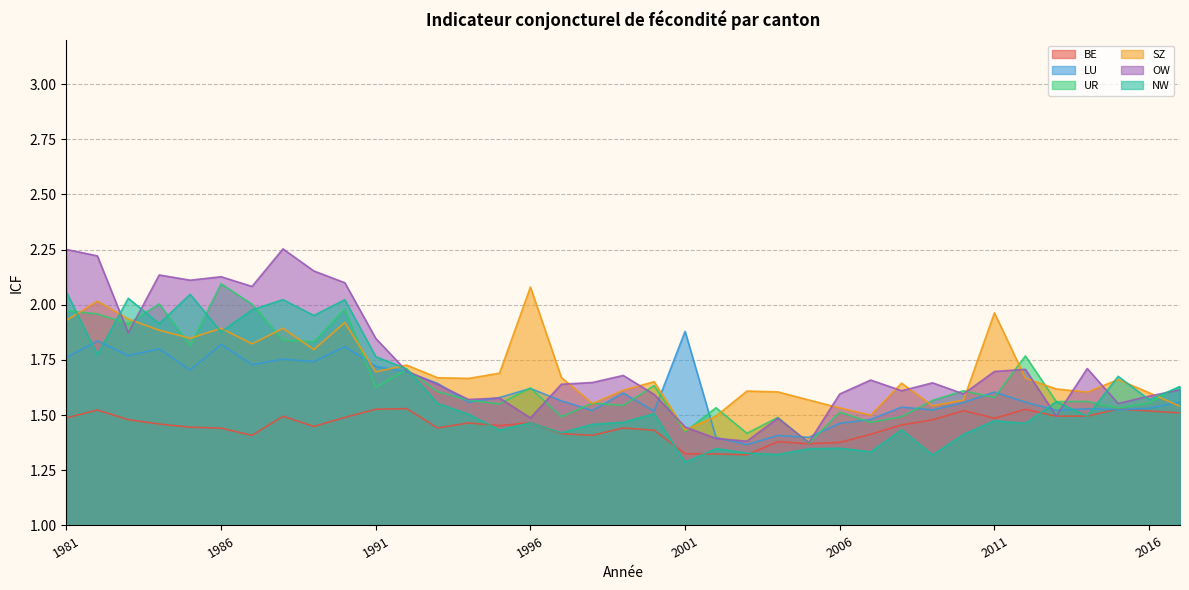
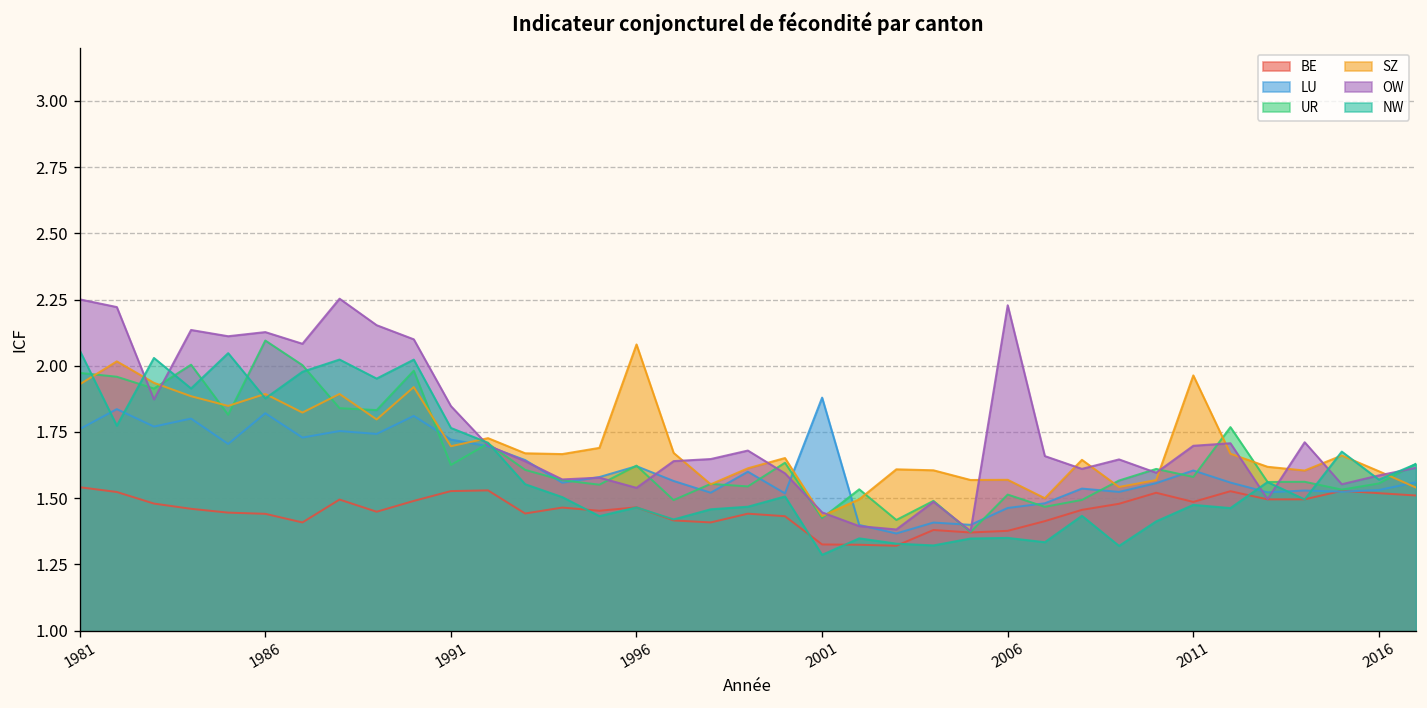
BE, 1981: 1.49 -> 1.54
OW, 1996: 1.49 -> 1.54
SZ, 2006: 1.53 -> 1.57
OW, 2006: 1.60 -> 2.23
